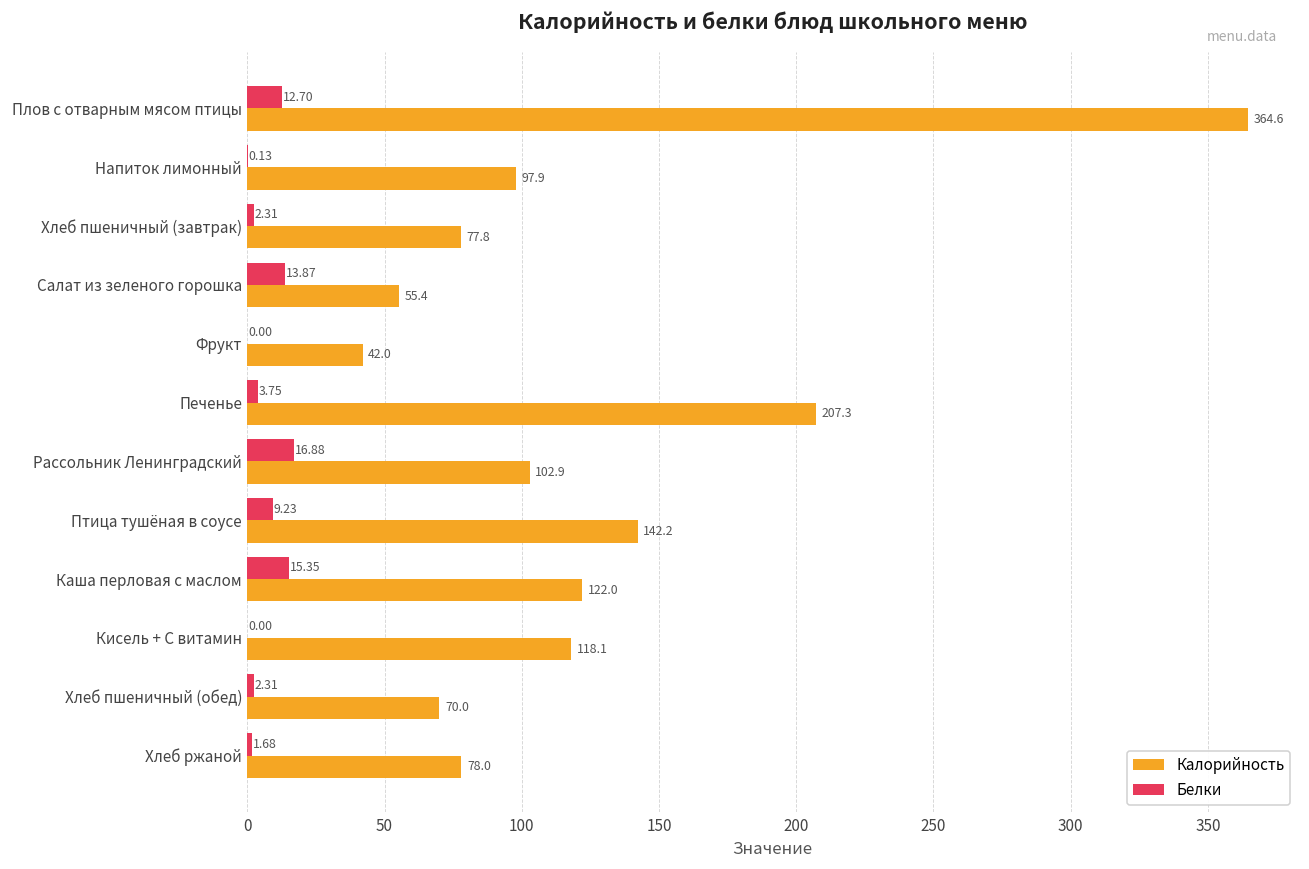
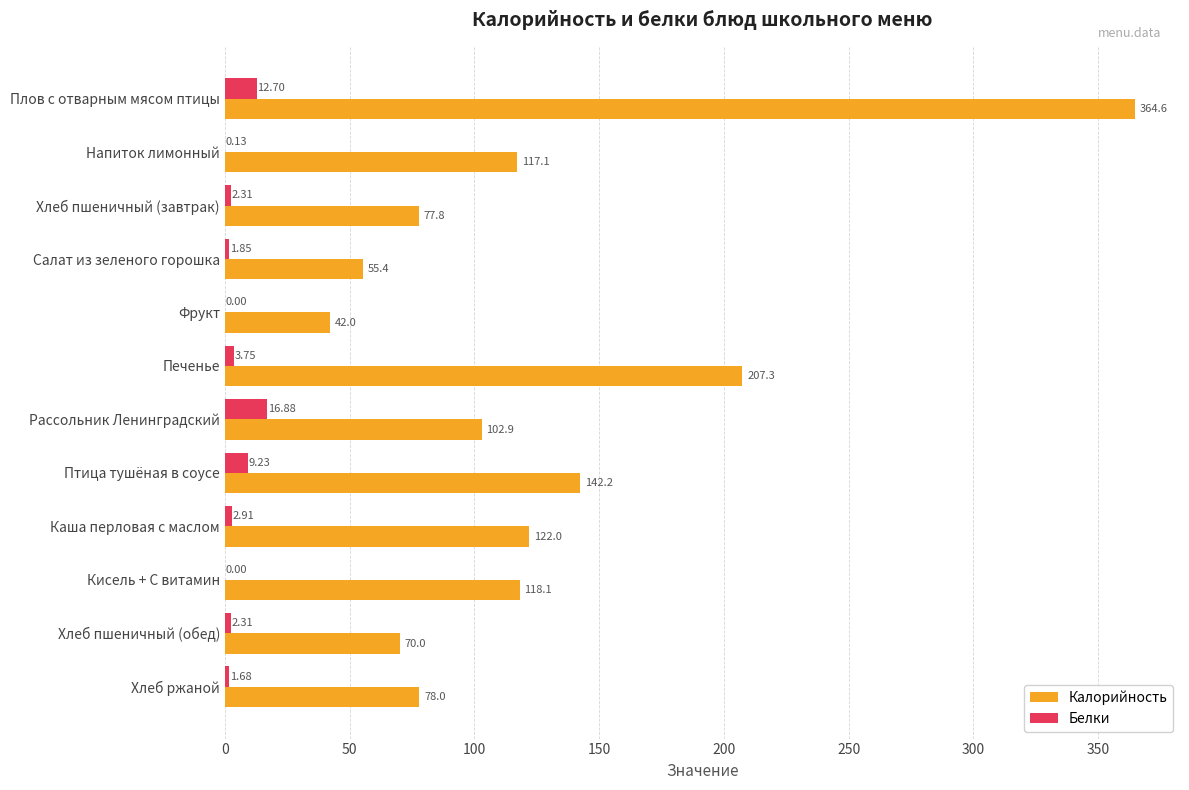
Калорийность, Напиток лимонный: 97.9 -> 117.1
Белки, Салат из зеленого горошка: 13.87 -> 1.85
Белки, Каша перловая с маслом: 15.35 -> 2.91
